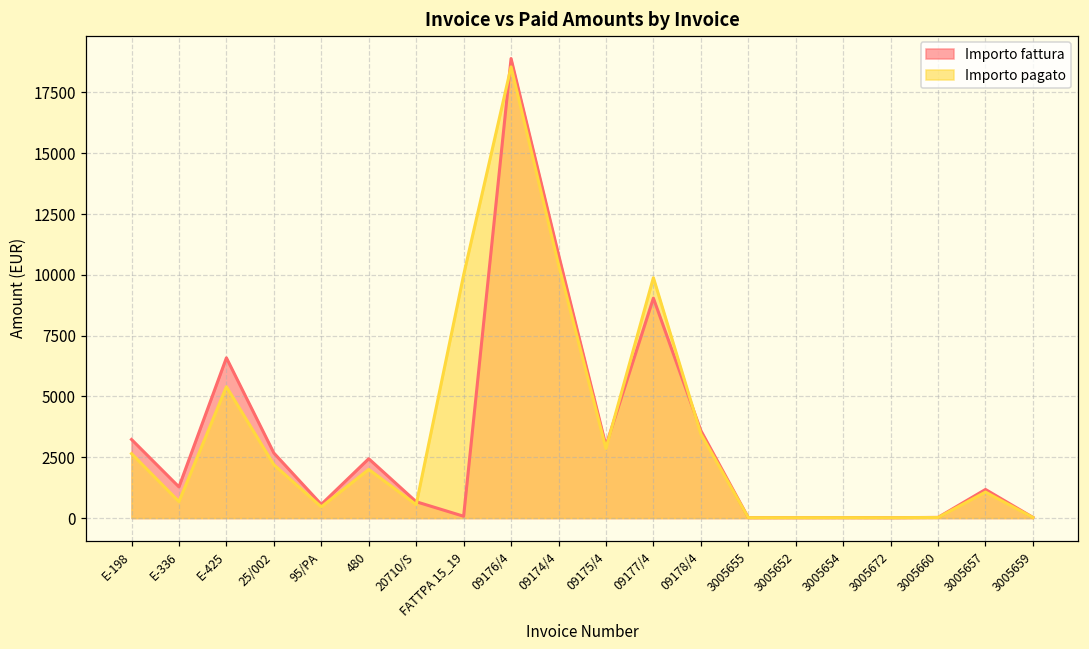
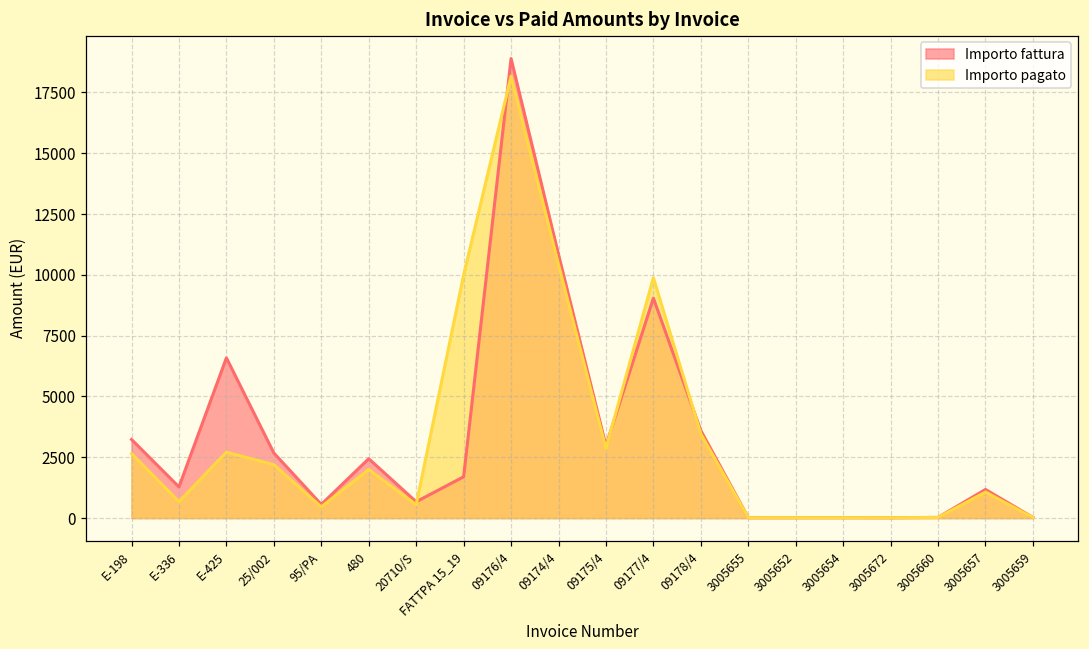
Importo pagato, E-425: 5400 -> 2700
Importo fattura, FATTPA 15_19: 100 -> 1700
Importo pagato, 09176/4: 18600 -> 18200
